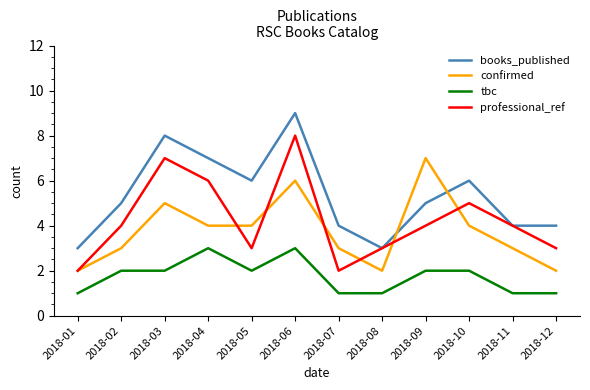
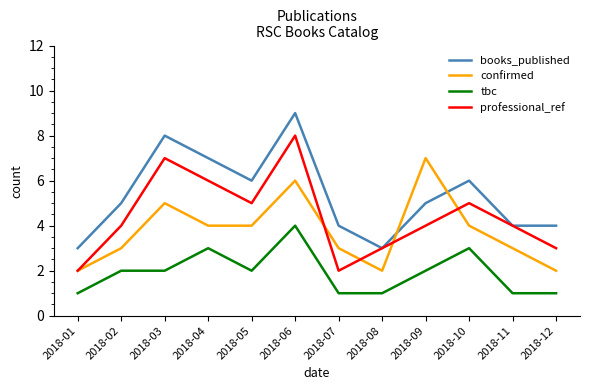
professional_ref, 2018-05: 3 -> 5
tbc, 2018-06: 3 -> 4
tbc, 2018-10: 2 -> 3
